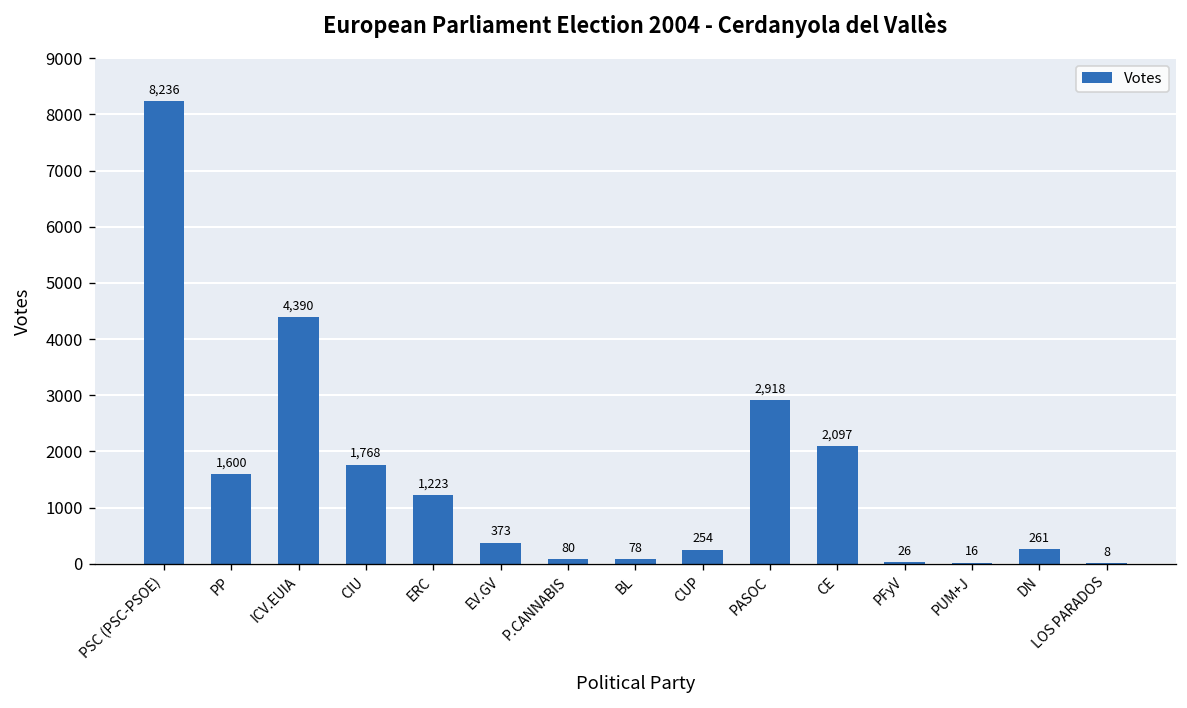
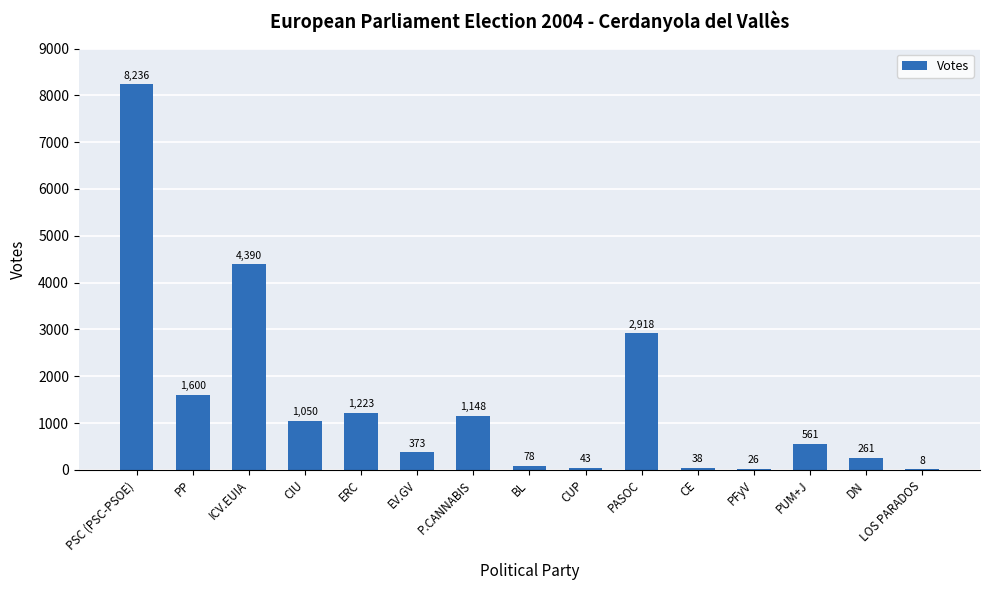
CIU: 1,768 -> 1,050
P.CANNABIS: 80 -> 1,148
CUP: 254 -> 43
CE: 2,097 -> 38
PUM+J: 16 -> 561
